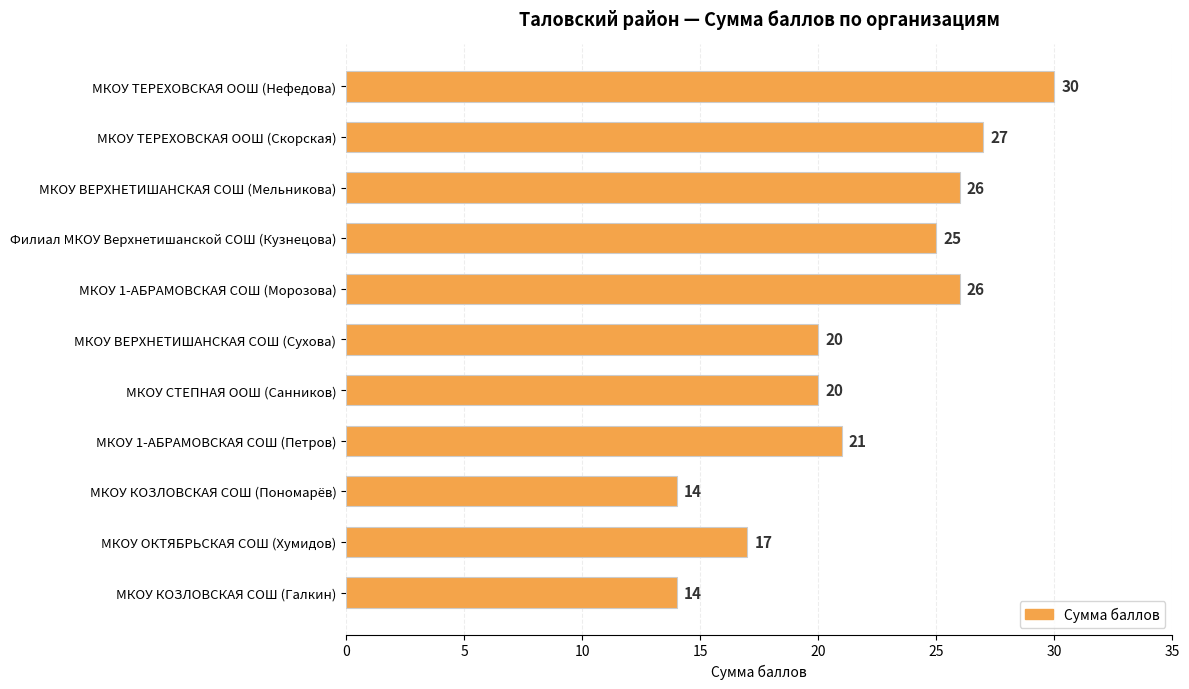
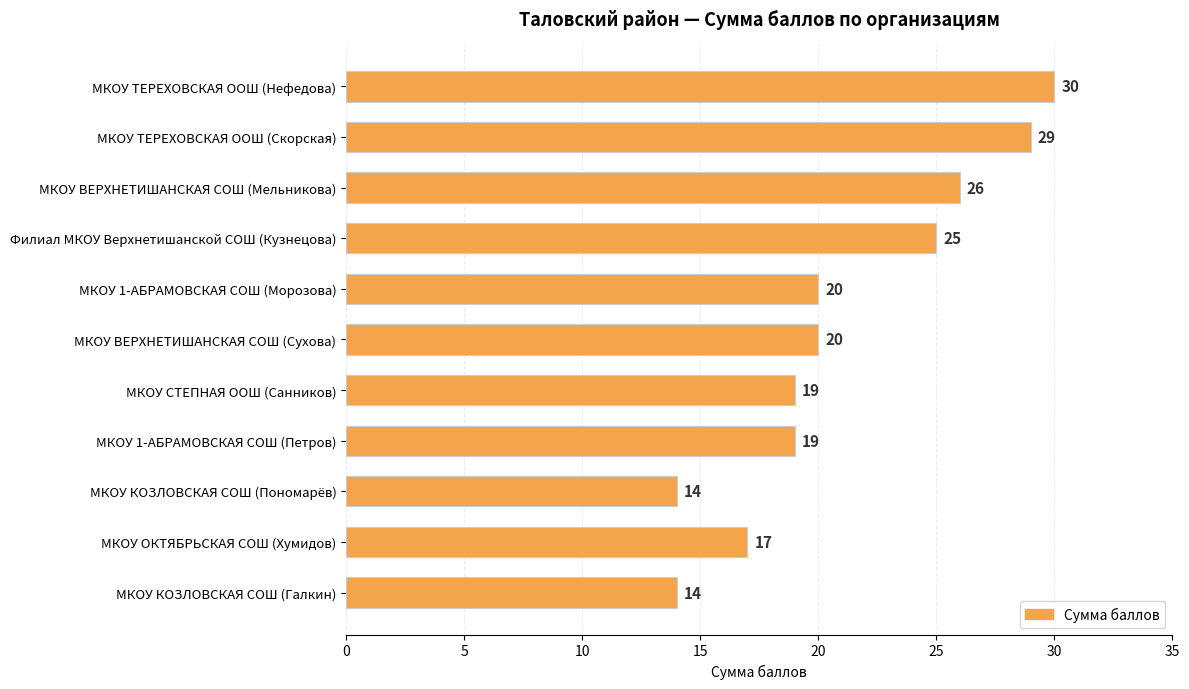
МКОУ ТЕРЕХОВСКАЯ ООШ (Скорская): 27 -> 29
МКОУ 1-АБРАМОВСКАЯ СОШ (Морозова): 26 -> 20
МКОУ СТЕПНАЯ ООШ (Санников): 20 -> 19
МКОУ 1-АБРАМОВСКАЯ СОШ (Петров): 21 -> 19
